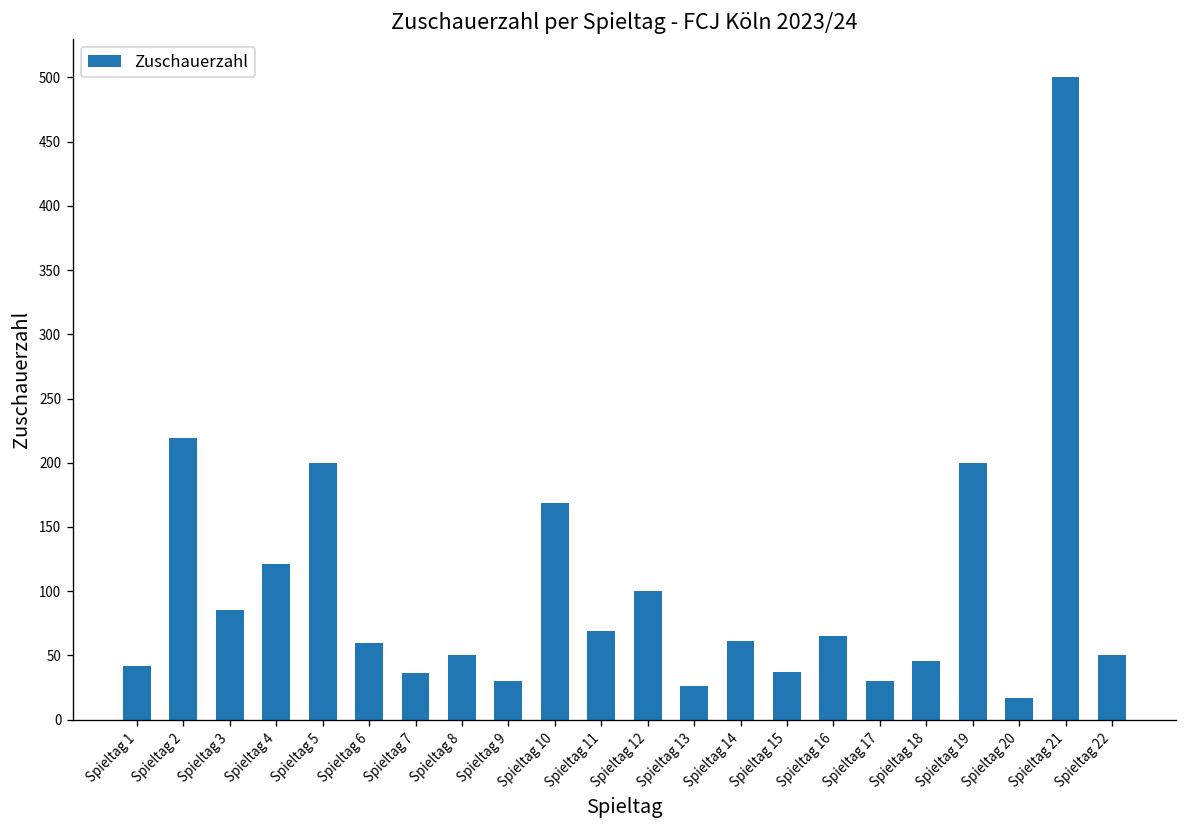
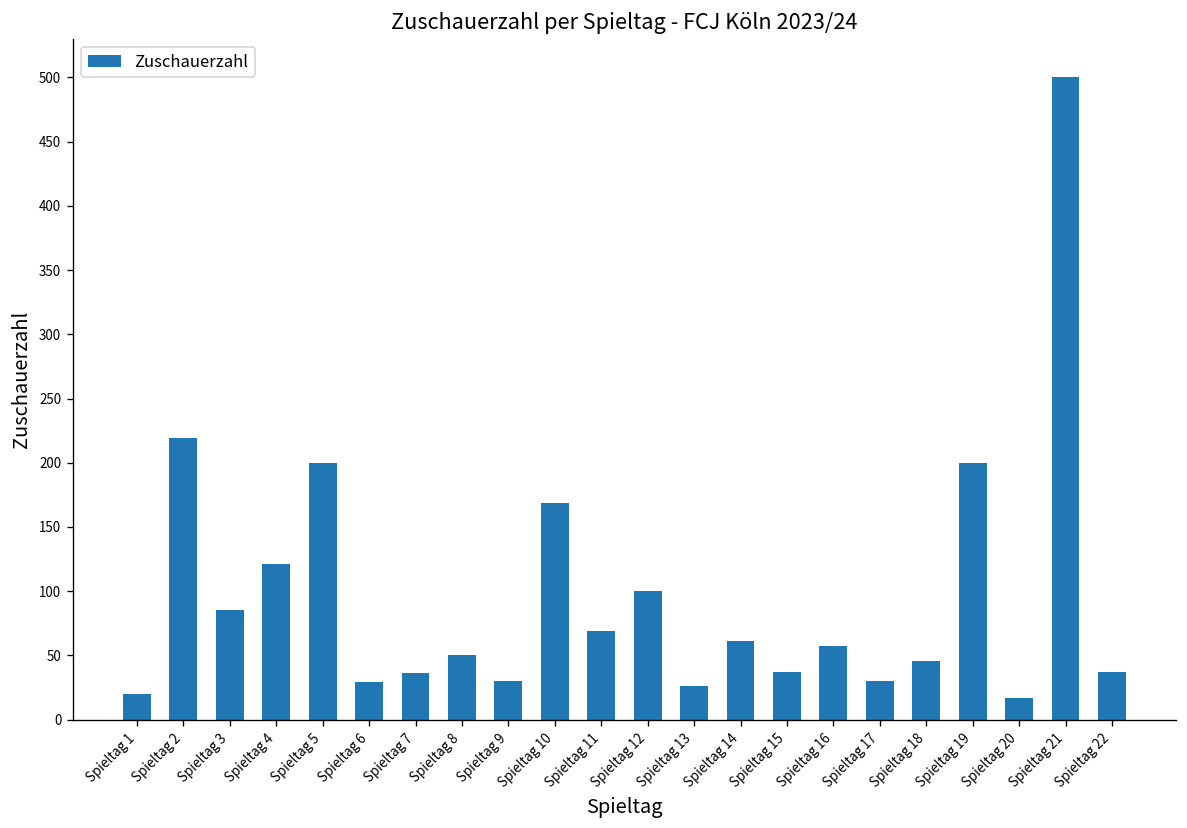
Spieltag 1: 42 -> 20
Spieltag 6: 60 -> 29
Spieltag 16: 65 -> 57
Spieltag 22: 50 -> 37
